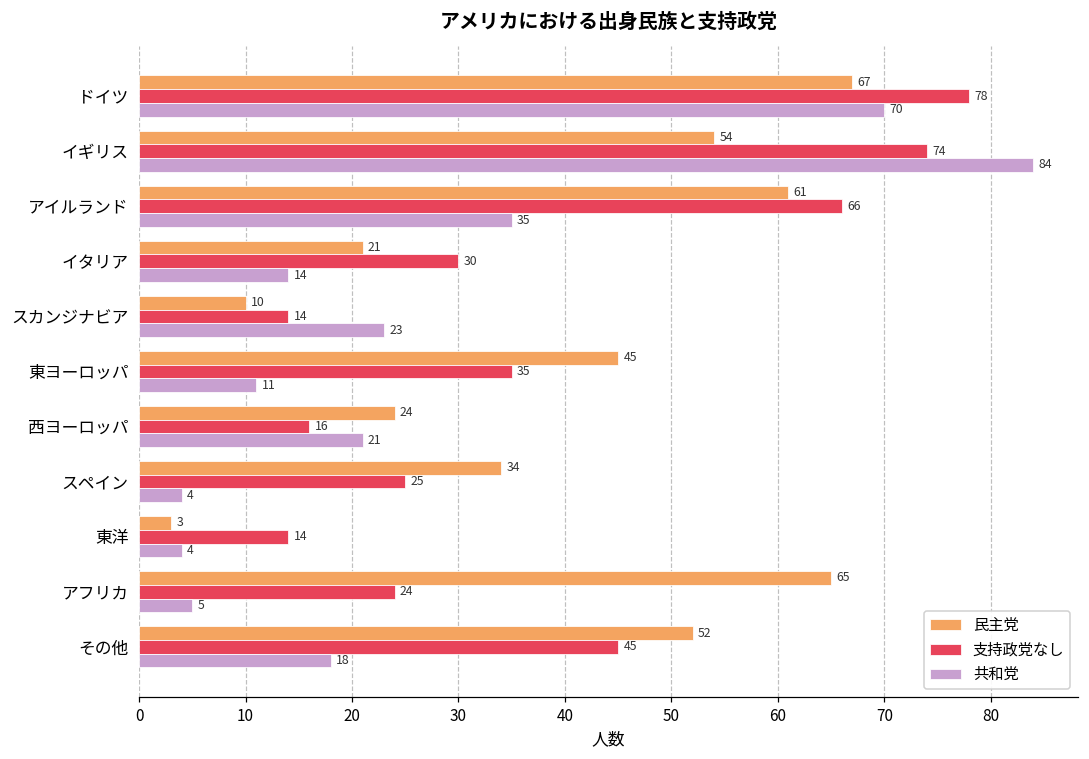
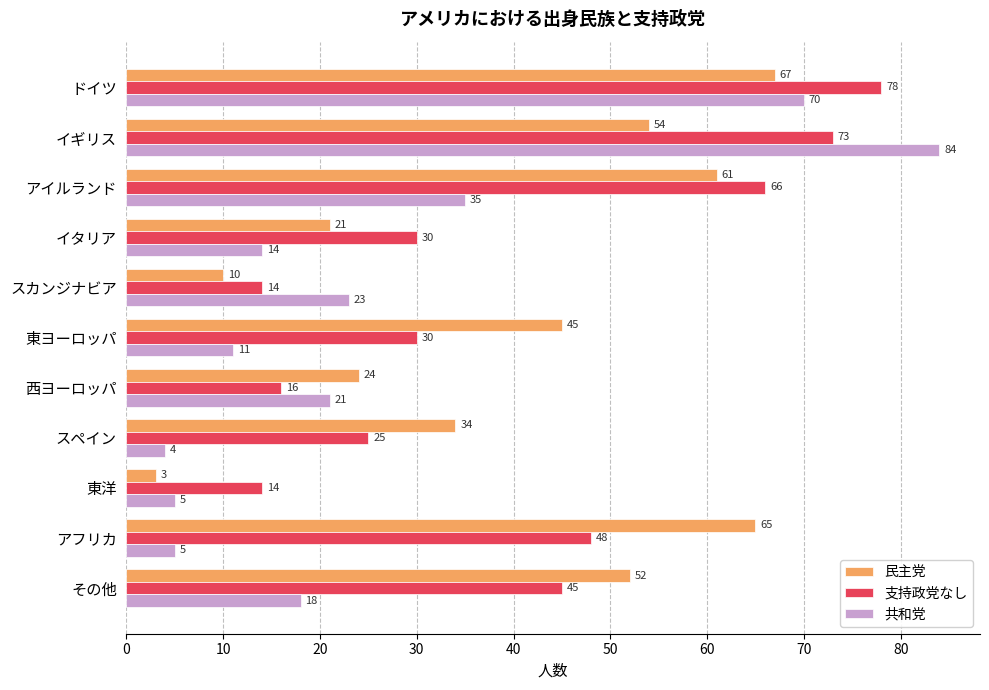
支持政党なし, イギリス: 74 -> 73
支持政党なし, 東ヨーロッパ: 35 -> 30
共和党, 東洋: 4 -> 5
支持政党なし, アフリカ: 24 -> 48
